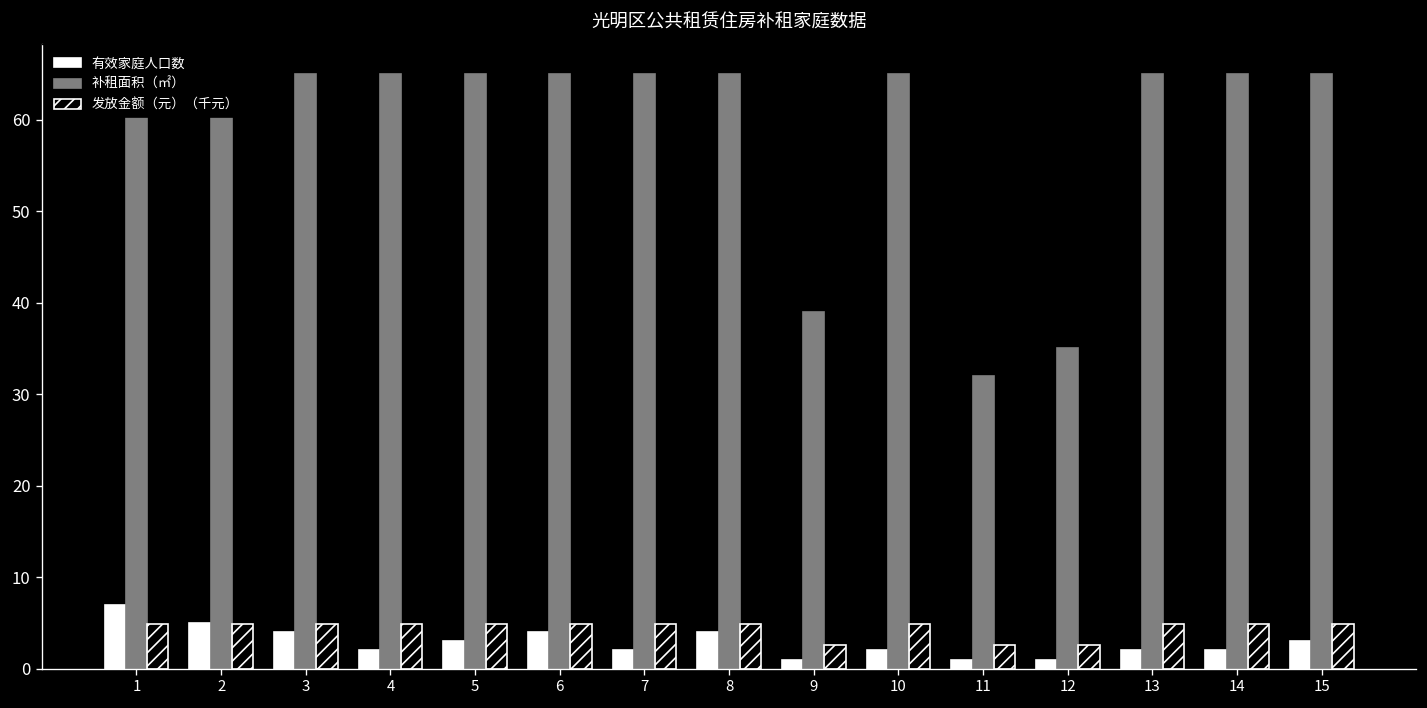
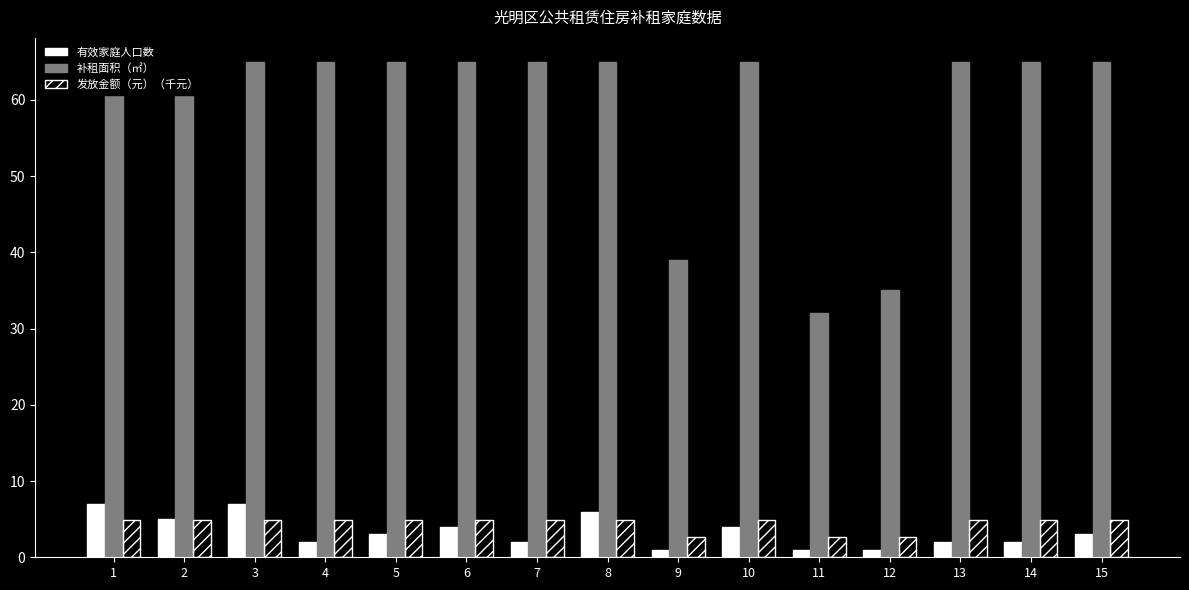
有效家庭人口数, 3: 4 -> 7
有效家庭人口数, 8: 4 -> 6
有效家庭人口数, 10: 2 -> 4
